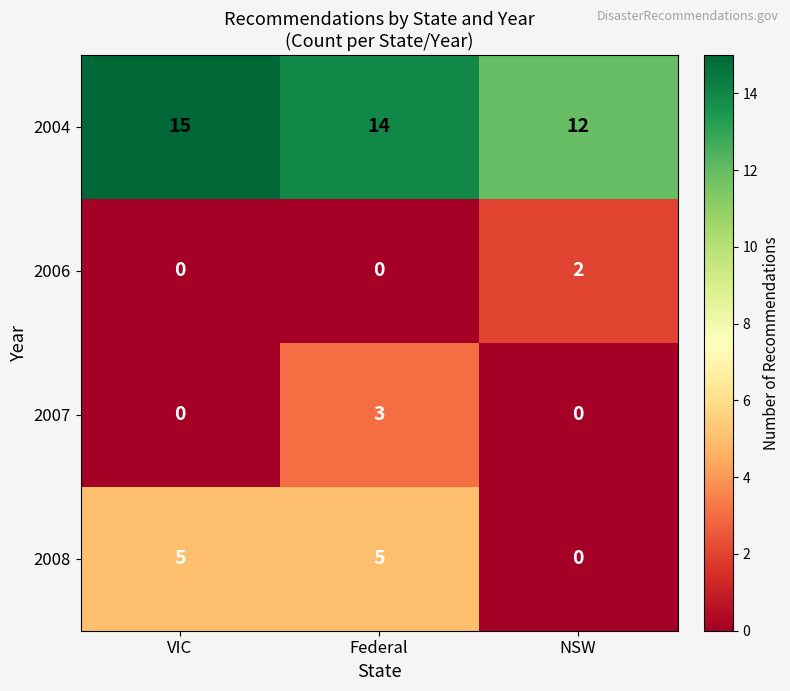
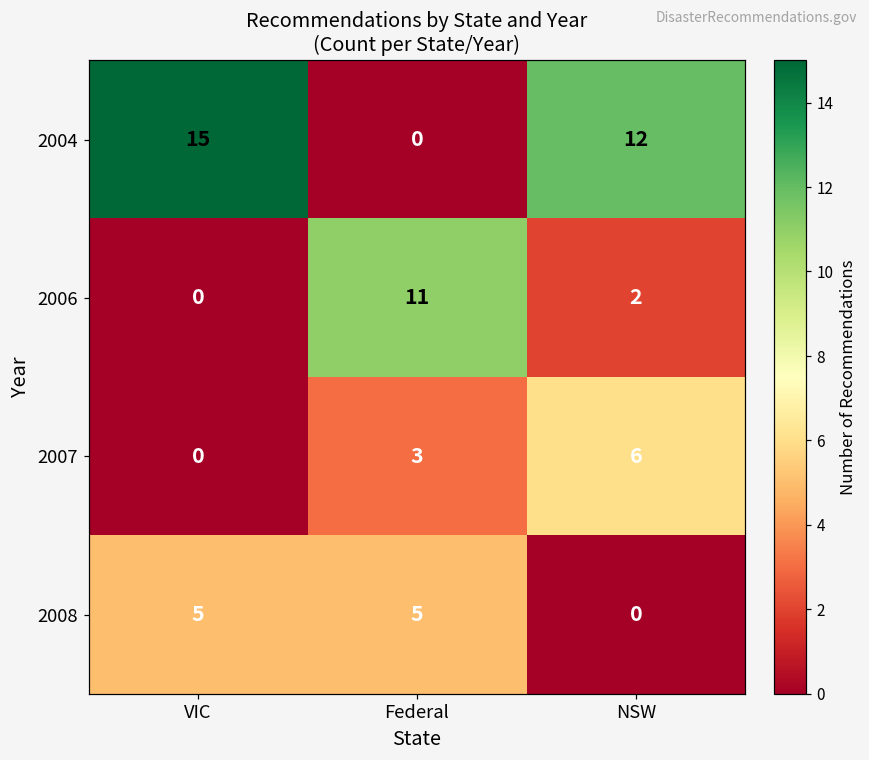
2004, Federal: 14 -> 0
2006, Federal: 0 -> 11
2007, NSW: 0 -> 6
